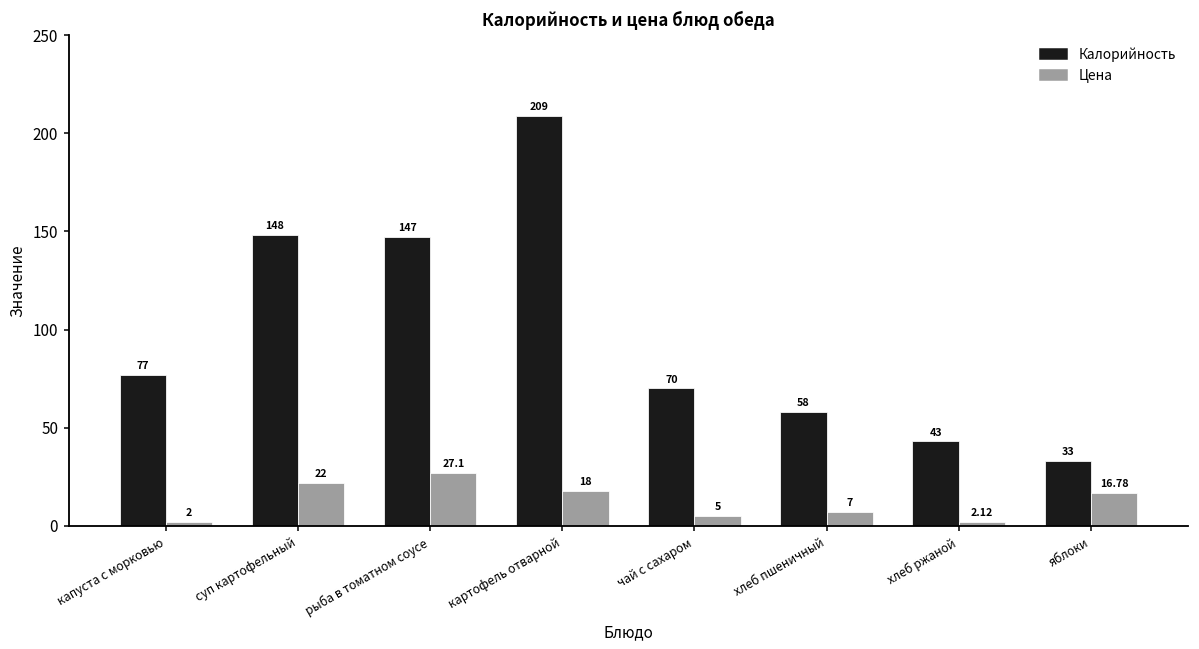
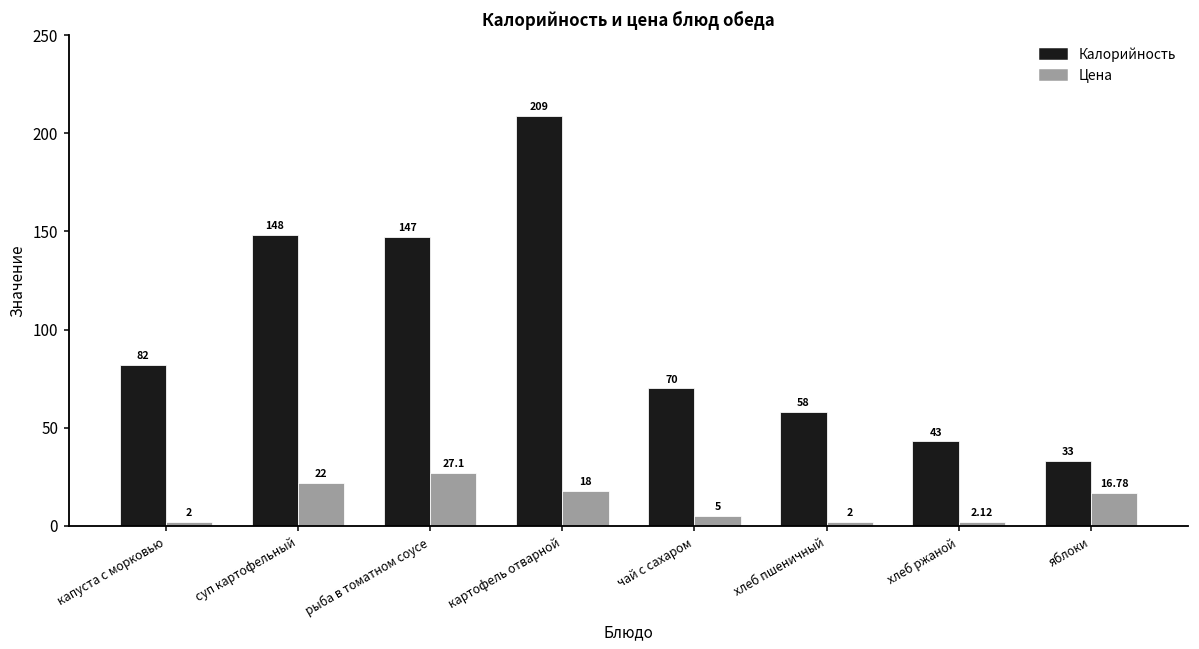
Калорийность, капуста с морковью: 77 -> 82
Цена, хлеб пшеничный: 7 -> 2
